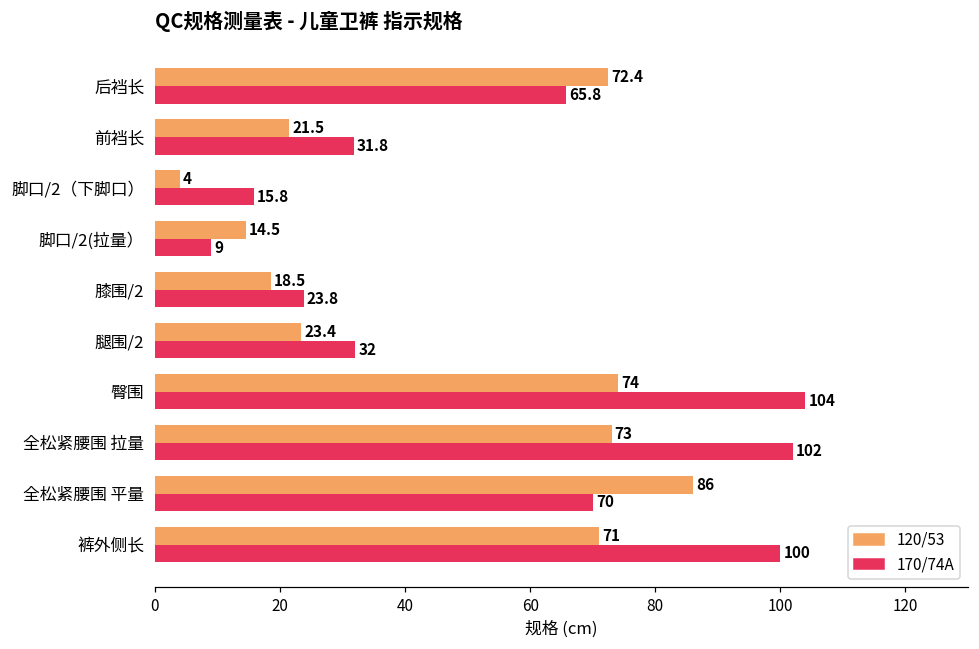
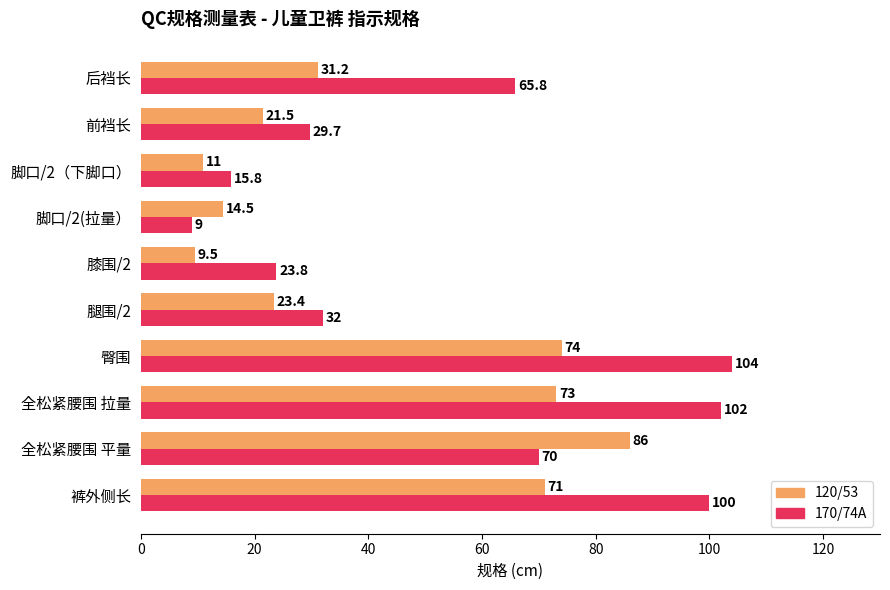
120/53, 后裆长: 72.4 -> 31.2
170/74A, 前裆长: 31.8 -> 29.7
120/53, 脚口/2（下脚口）: 4 -> 11
120/53, 膝围/2: 18.5 -> 9.5
